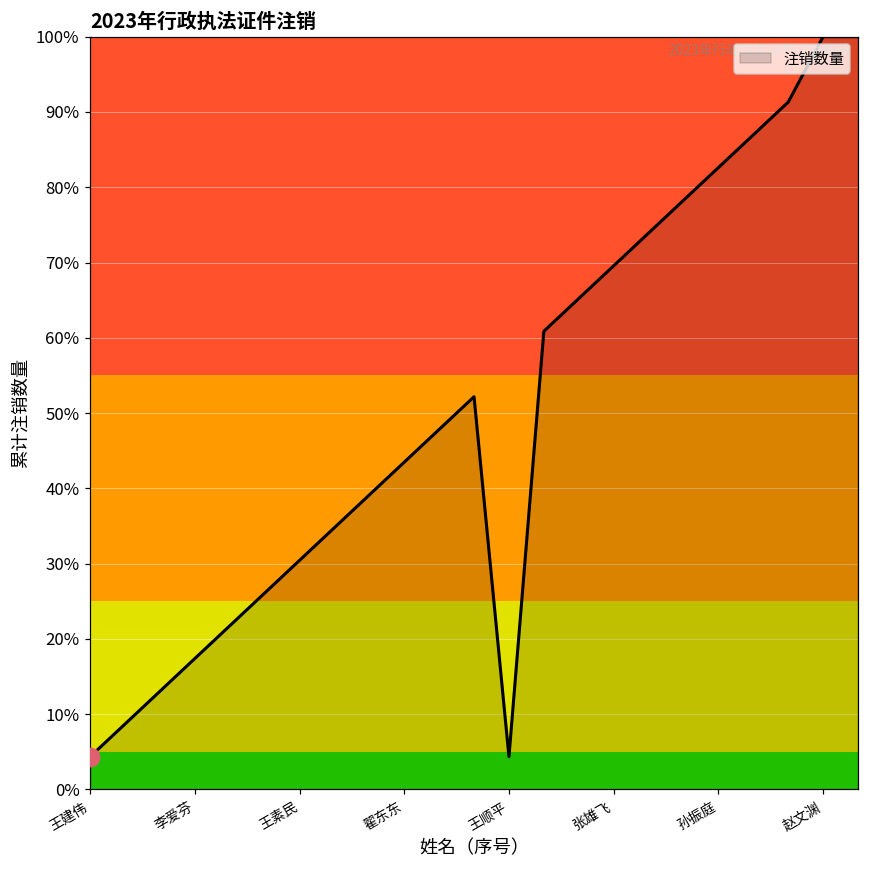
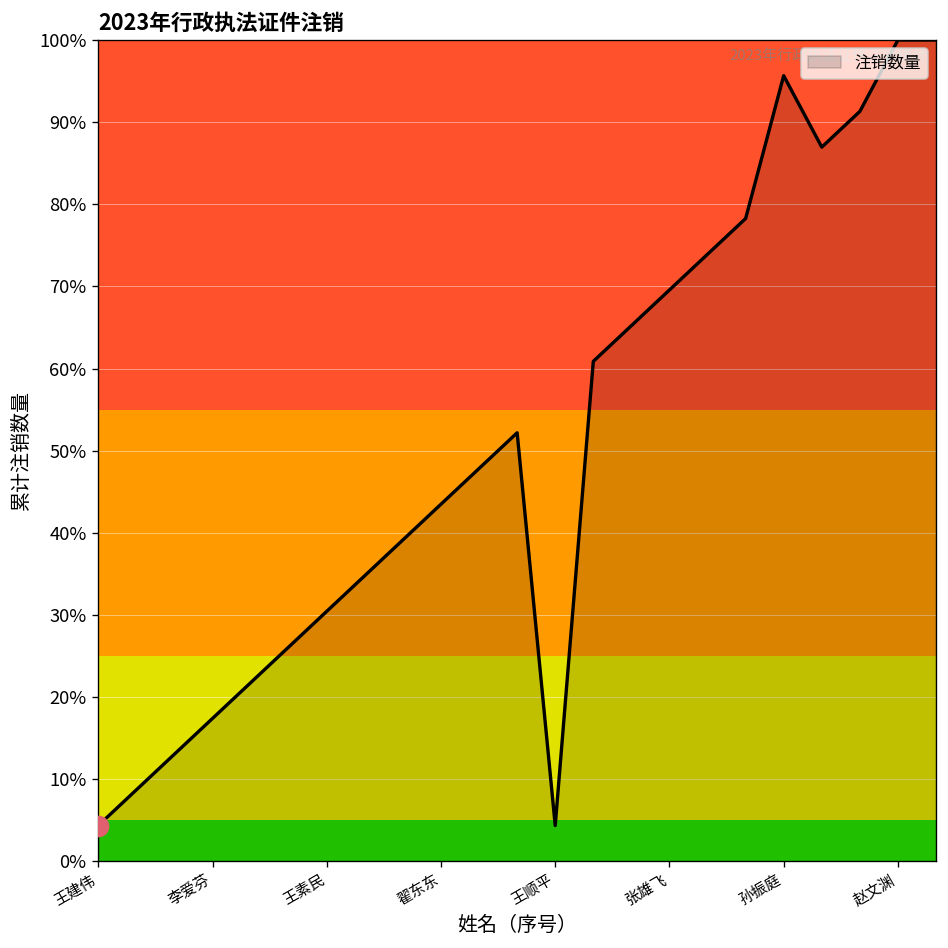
注销数量, 孙振庭: 83% -> 96%
